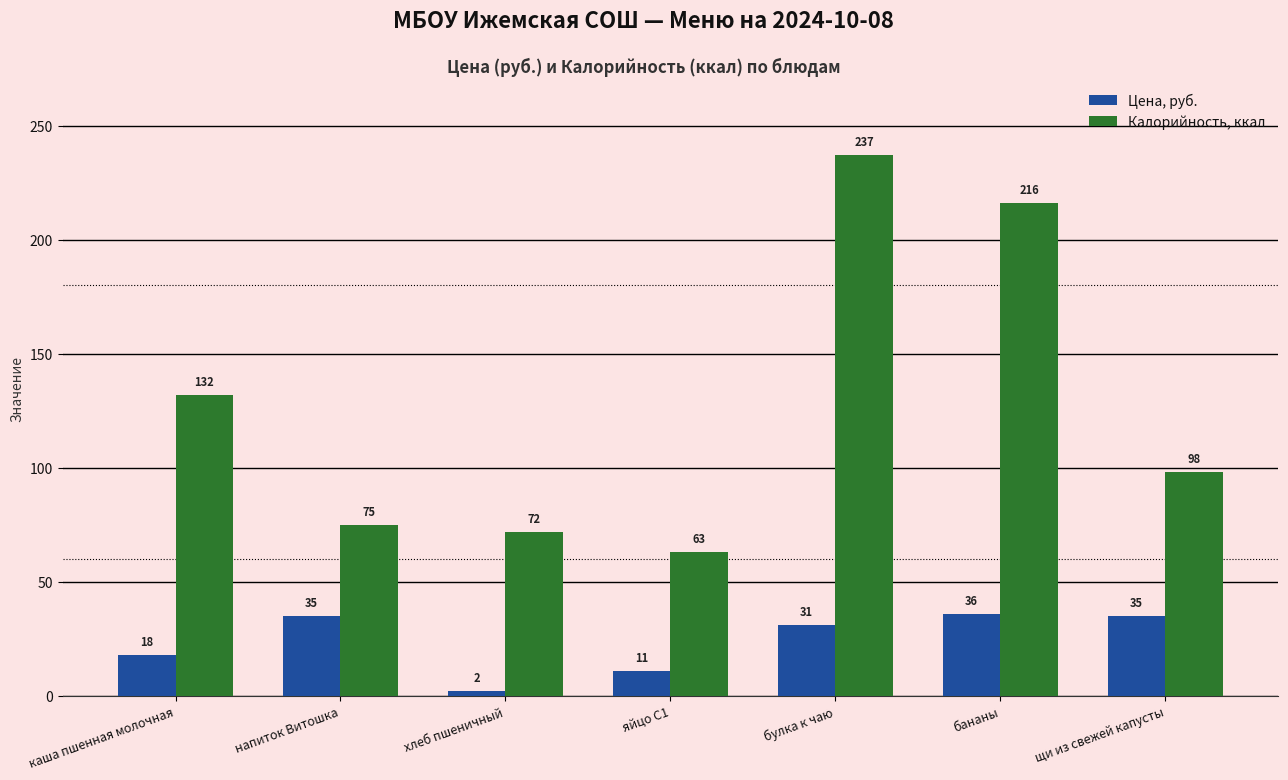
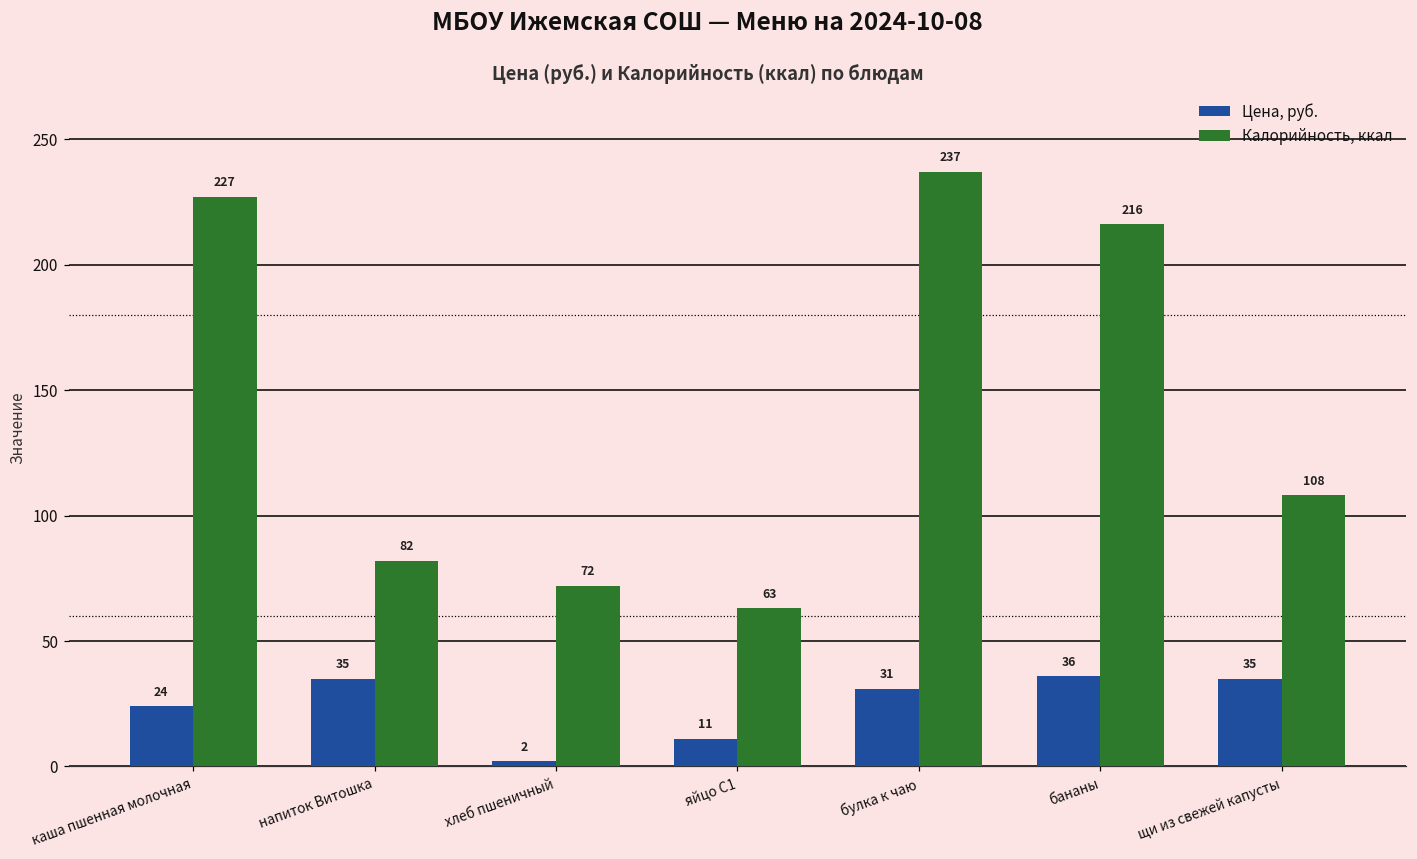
Цена, руб., каша пшенная молочная: 18 -> 24
Калорийность, ккал, каша пшенная молочная: 132 -> 227
Калорийность, ккал, напиток Витошка: 75 -> 82
Калорийность, ккал, щи из свежей капусты: 98 -> 108
